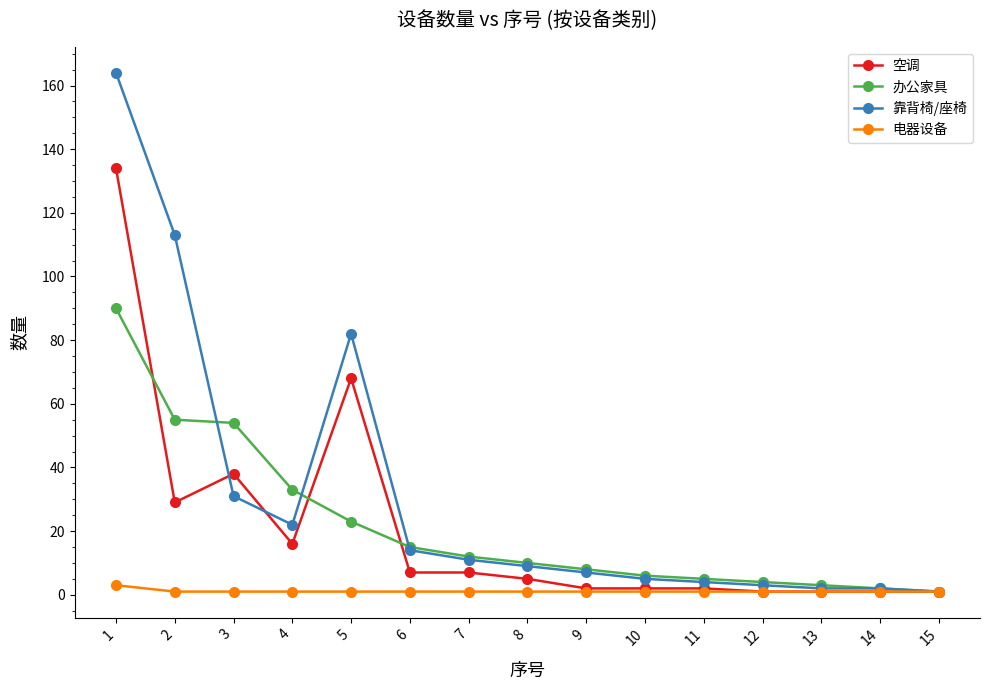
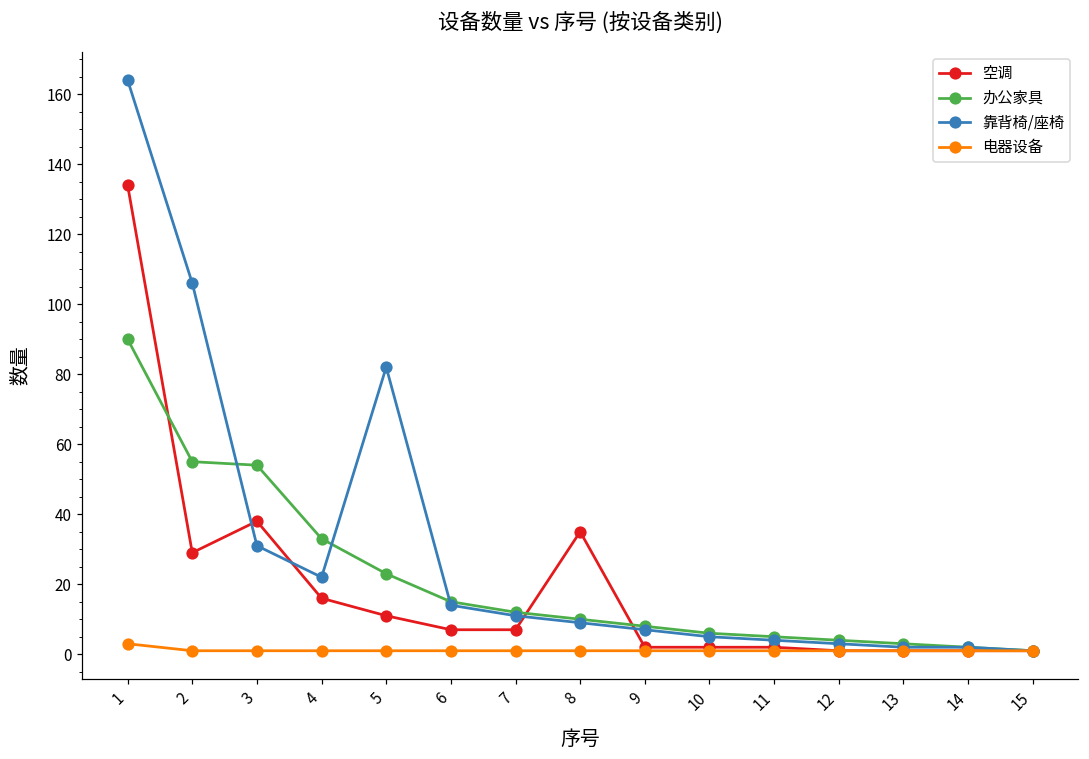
靠背椅/座椅, 2: 113 -> 106
空调, 5: 68 -> 11
空调, 8: 5 -> 35
